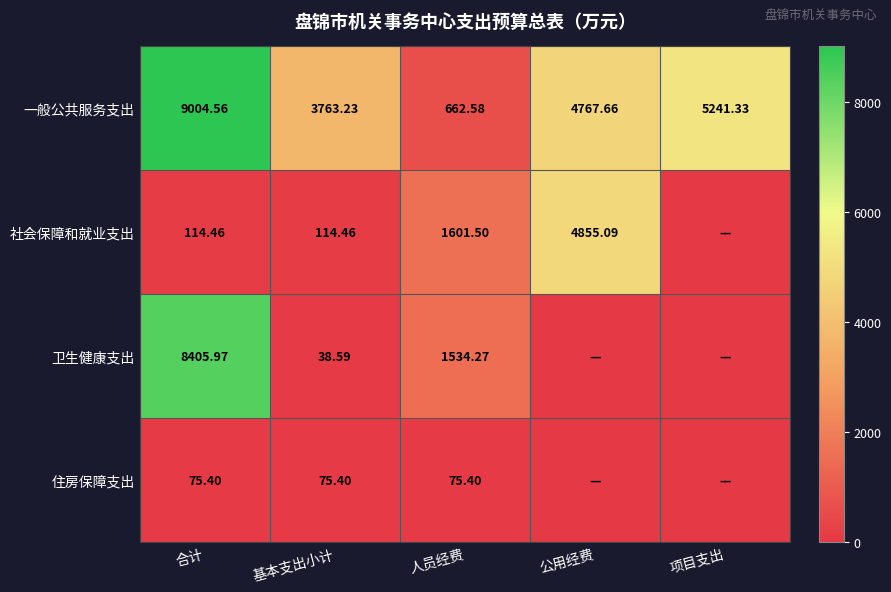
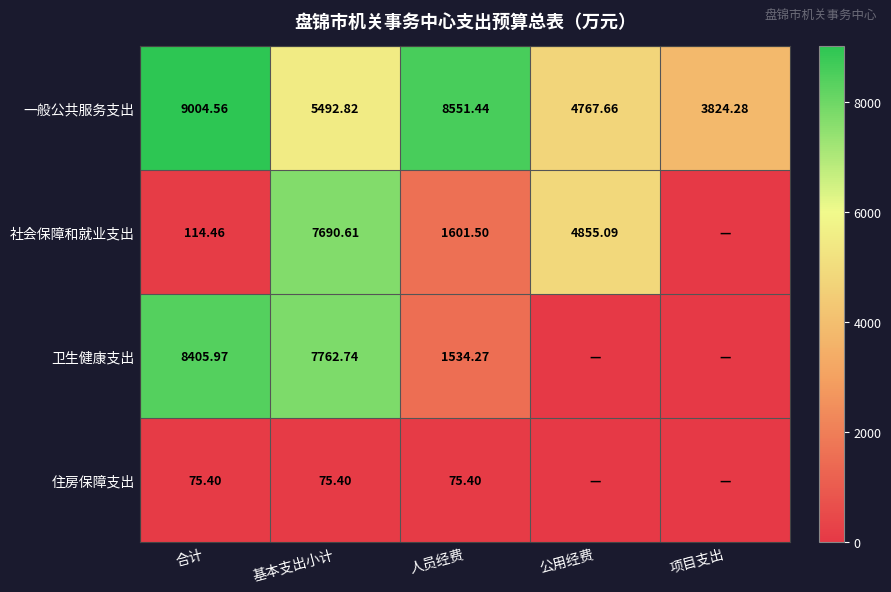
一般公共服务支出, 基本支出小计: 3763.23 -> 5492.82
一般公共服务支出, 人员经费: 662.58 -> 8551.44
一般公共服务支出, 项目支出: 5241.33 -> 3824.28
社会保障和就业支出, 基本支出小计: 114.46 -> 7690.61
卫生健康支出, 基本支出小计: 38.59 -> 7762.74
